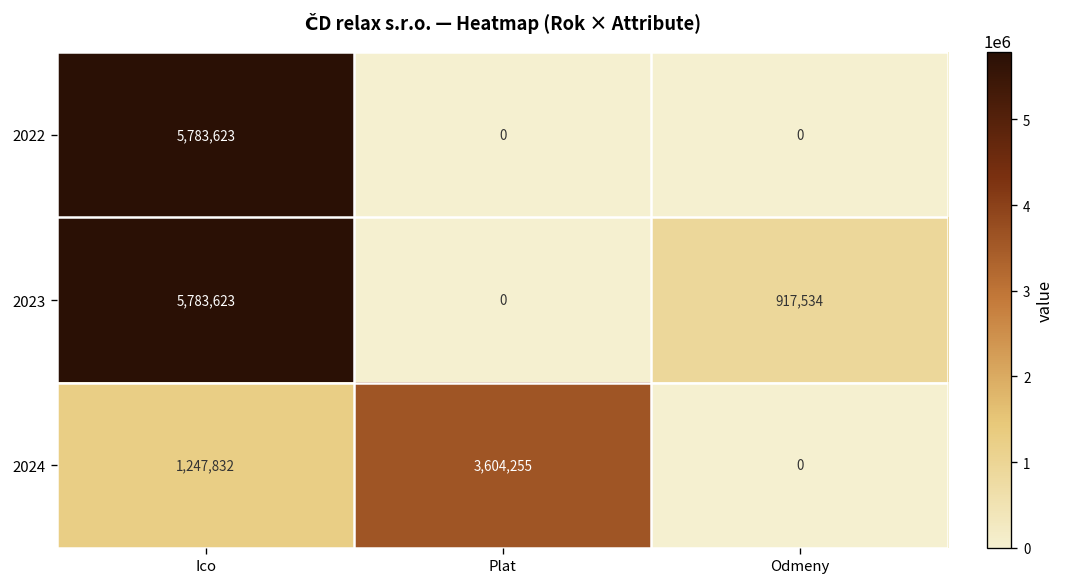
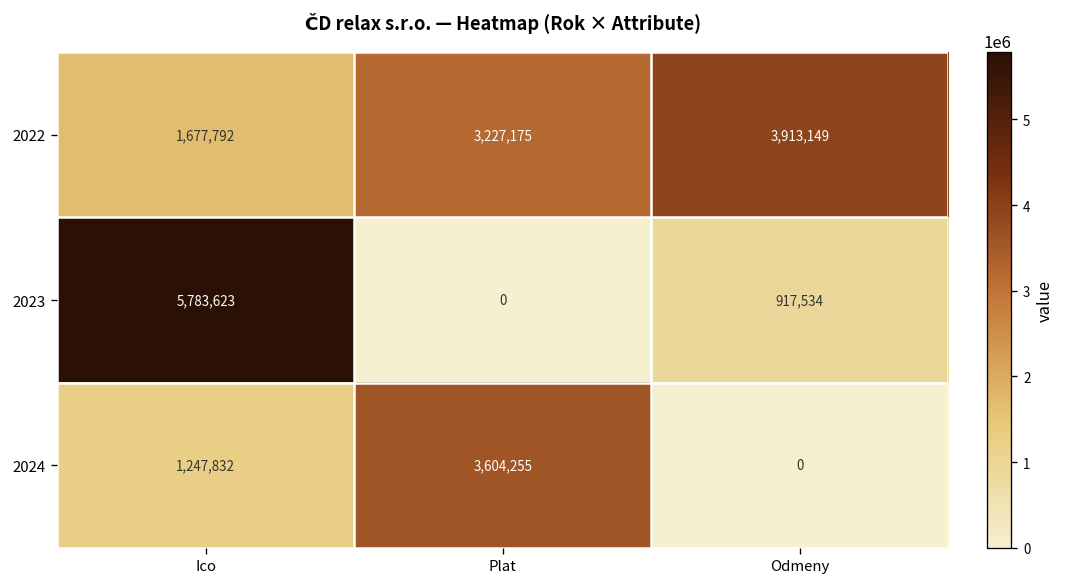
2022, Ico: 5,783,623 -> 1,677,792
2022, Plat: 0 -> 3,227,175
2022, Odmeny: 0 -> 3,913,149
